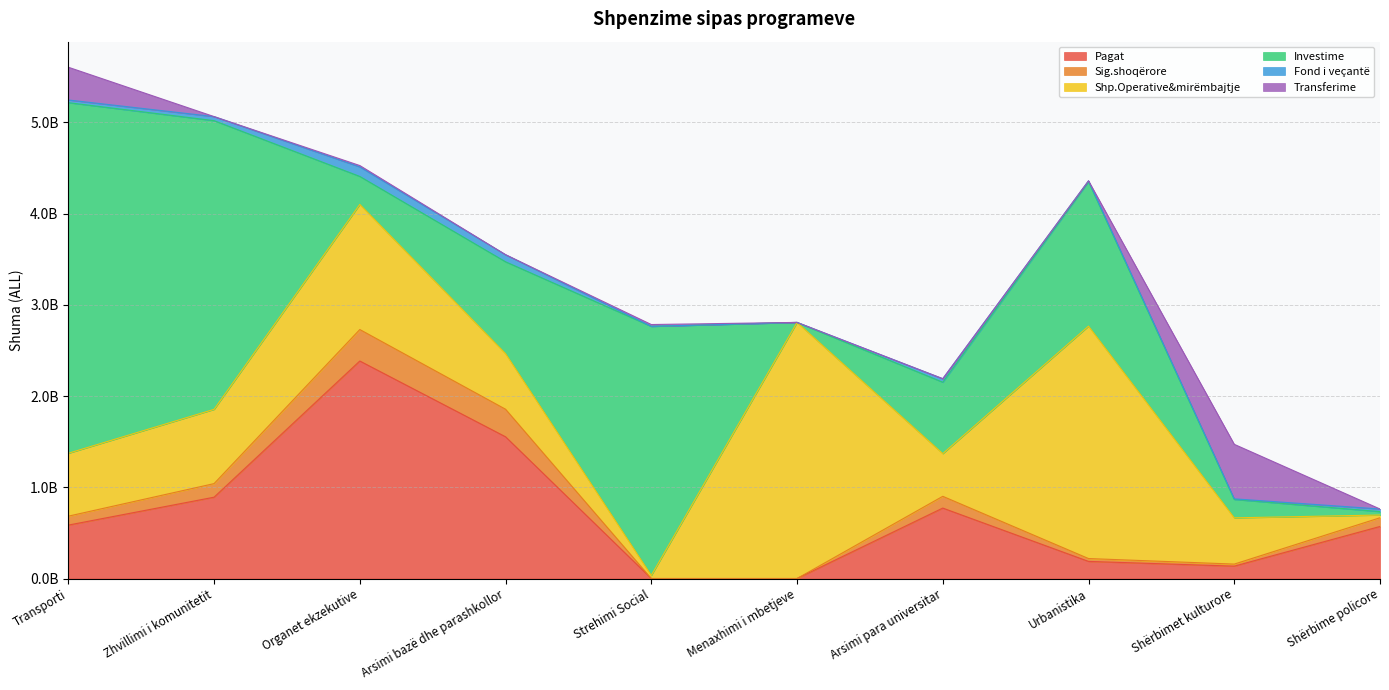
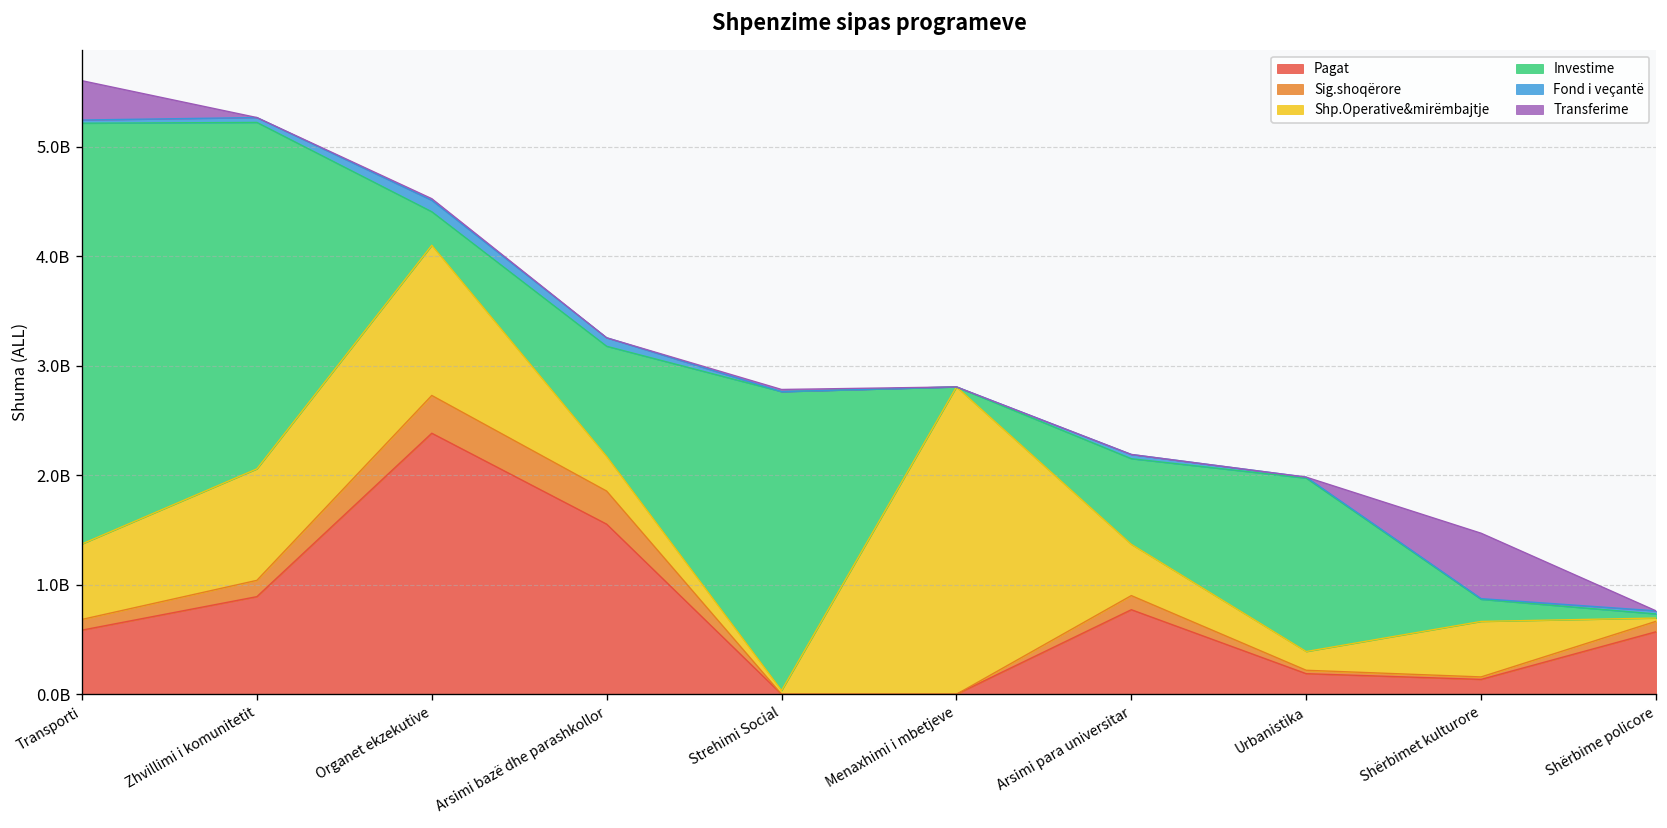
Shp.Operative&mirëmbajtje, Zhvillimi i komunitetit: 800000000 -> 1000000000
Shp.Operative&mirëmbajtje, Arsimi bazë dhe parashkollor: 600000000 -> 300000000
Shp.Operative&mirëmbajtje, Urbanistika: 2500000000 -> 200000000
